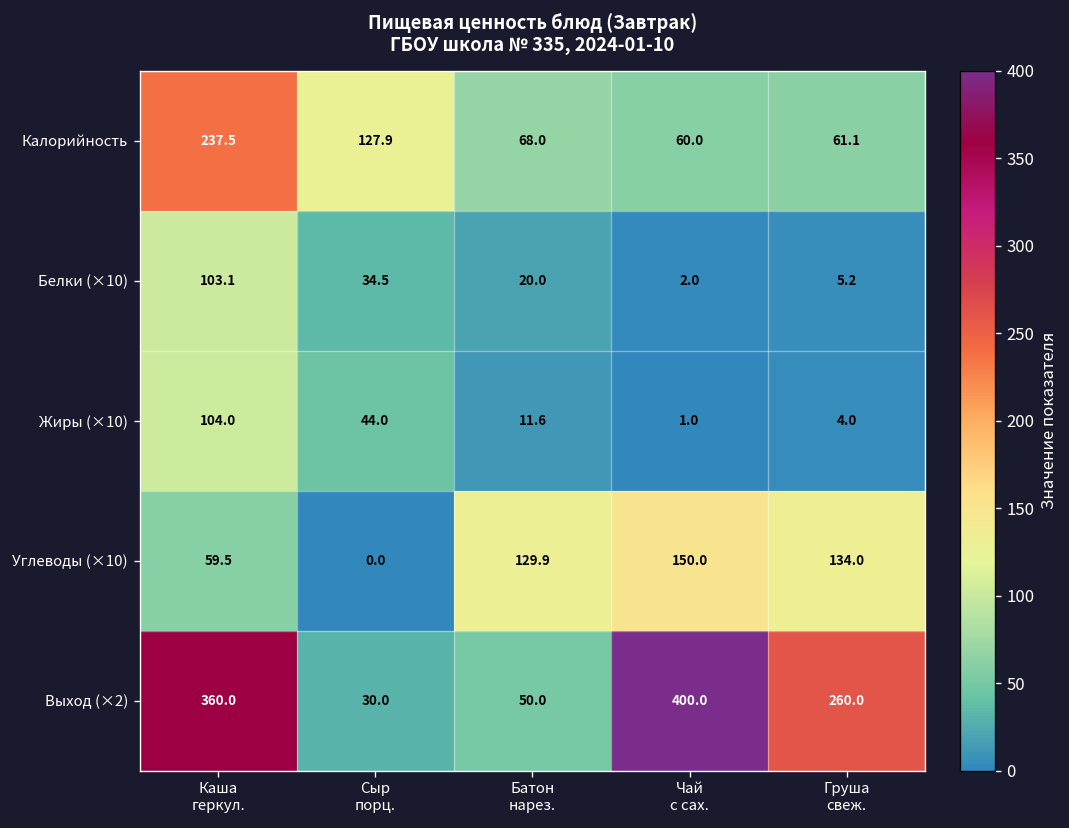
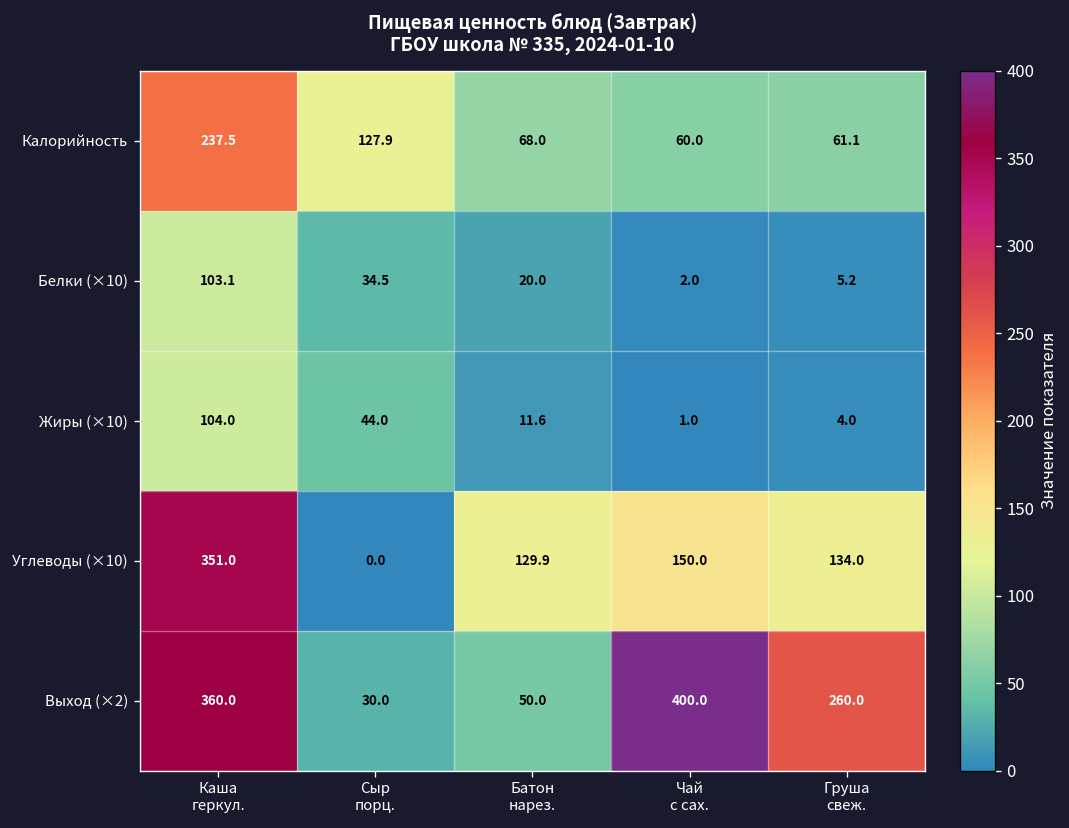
Углеводы (×10), Каша геркул.: 59.5 -> 351.0
